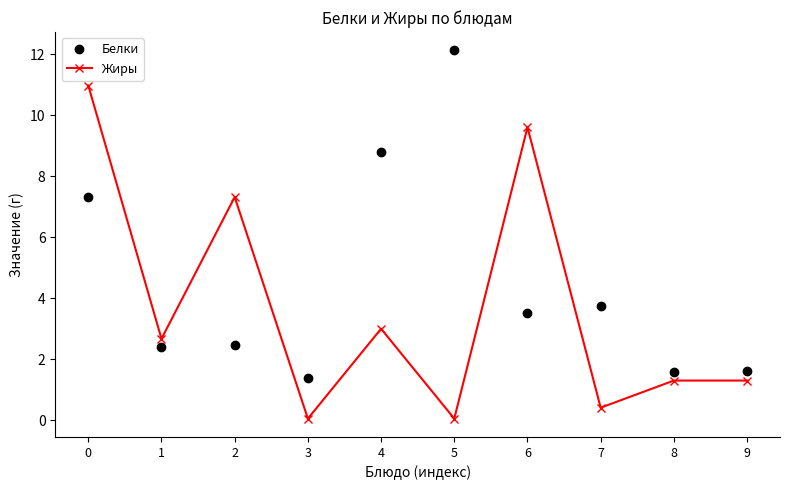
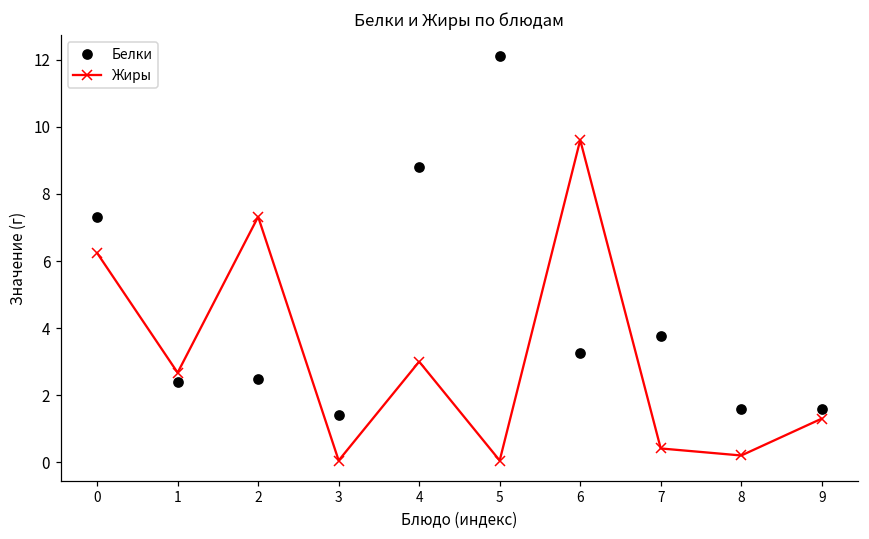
Жиры, 0: 11.0 -> 6.2
Белки, 6: 3.5 -> 3.3
Жиры, 8: 1.3 -> 0.2
